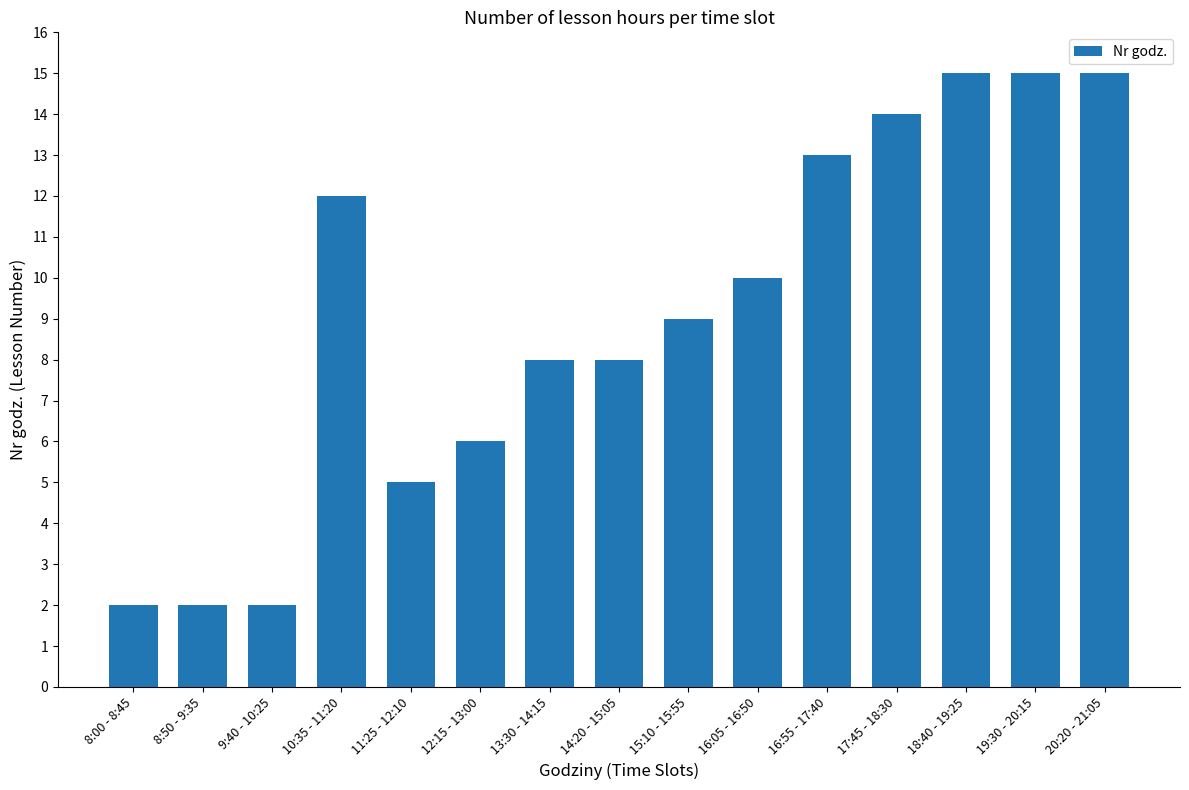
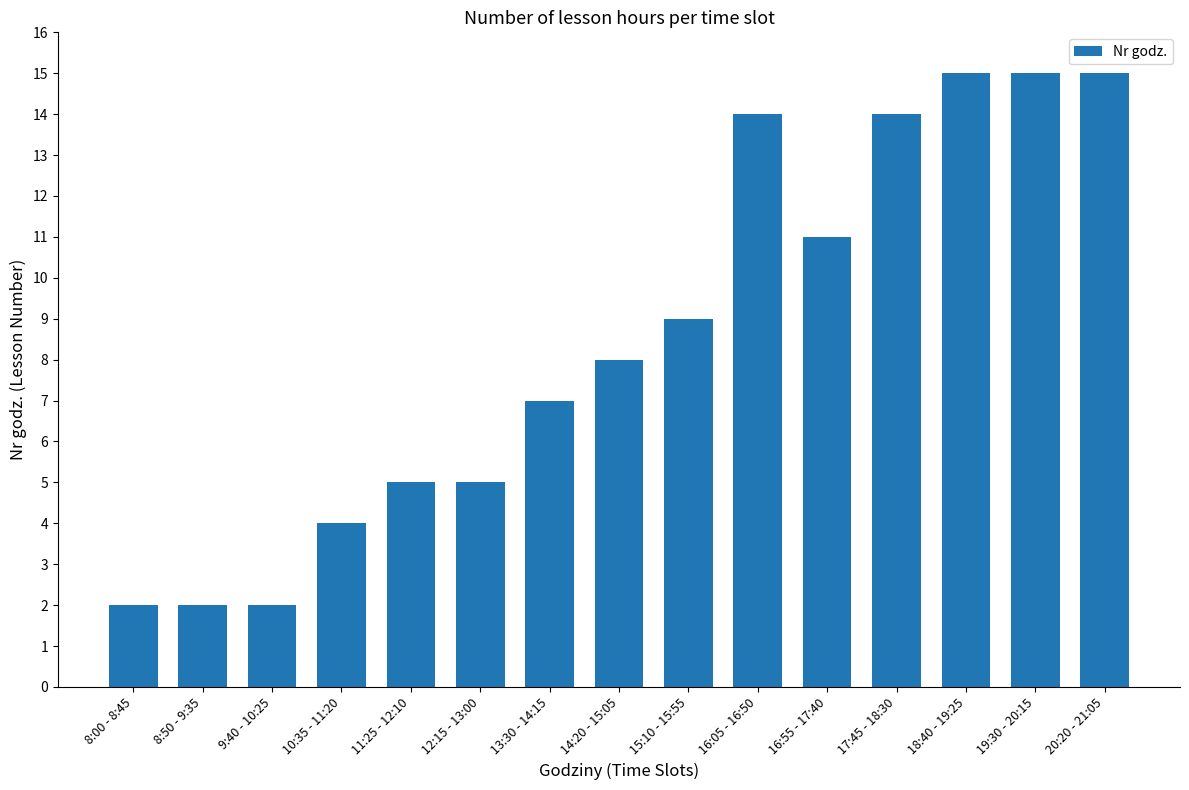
10:35 - 11:20: 12 -> 4
12:15 - 13:00: 6 -> 5
13:30 - 14:15: 8 -> 7
16:05 - 16:50: 10 -> 14
16:55 - 17:40: 13 -> 11
